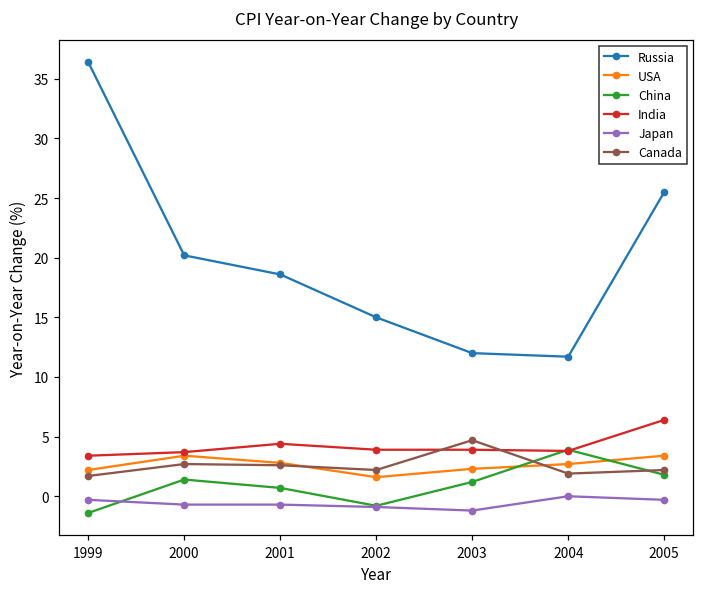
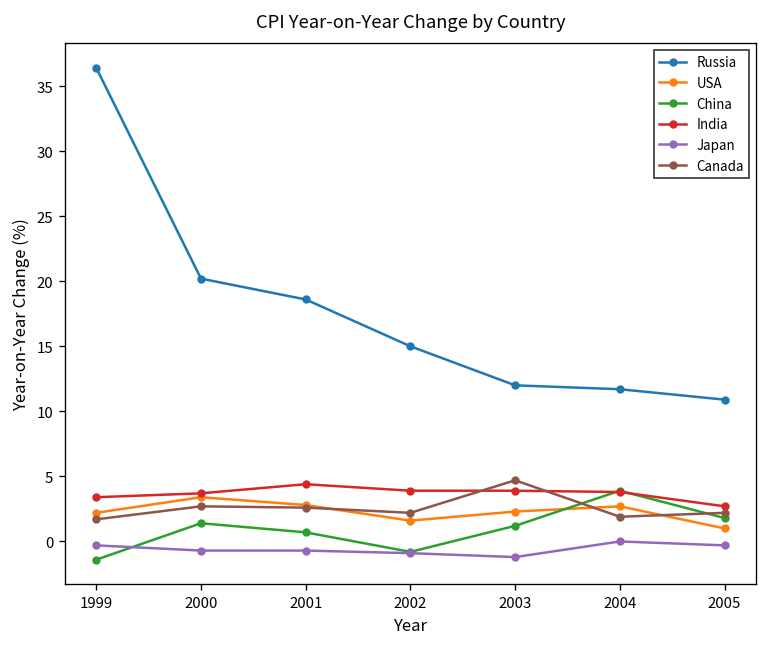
Russia, 2005: 25.5 -> 10.9
USA, 2005: 3.4 -> 1.0
India, 2005: 6.4 -> 2.7
